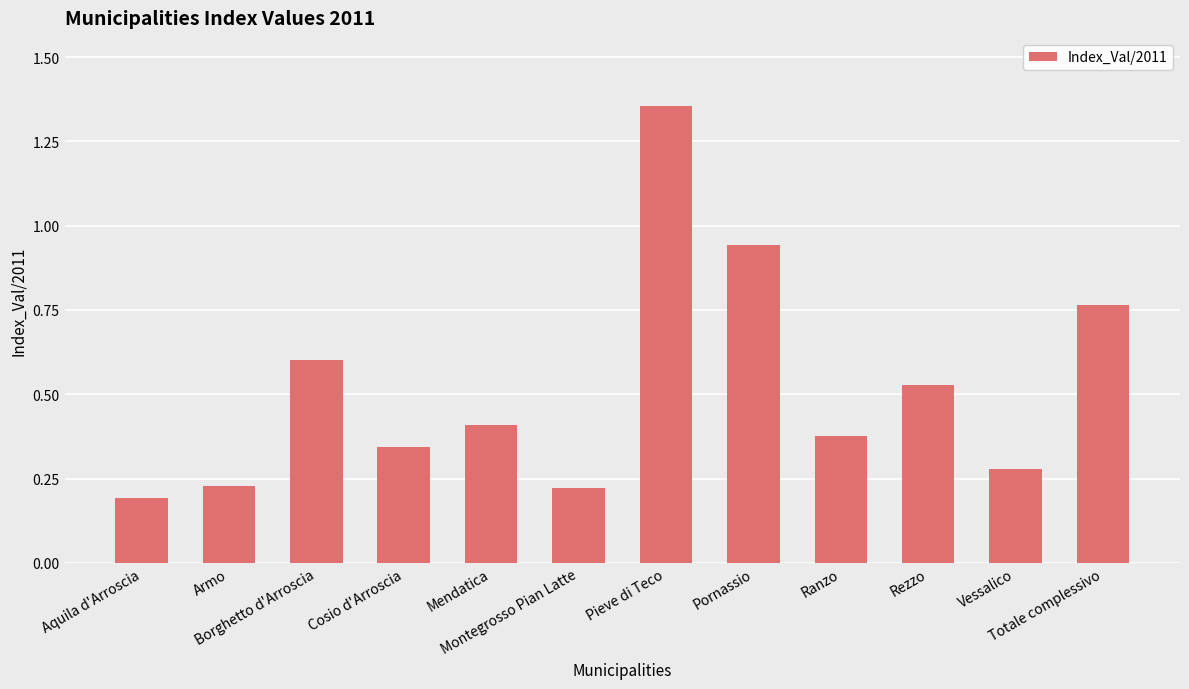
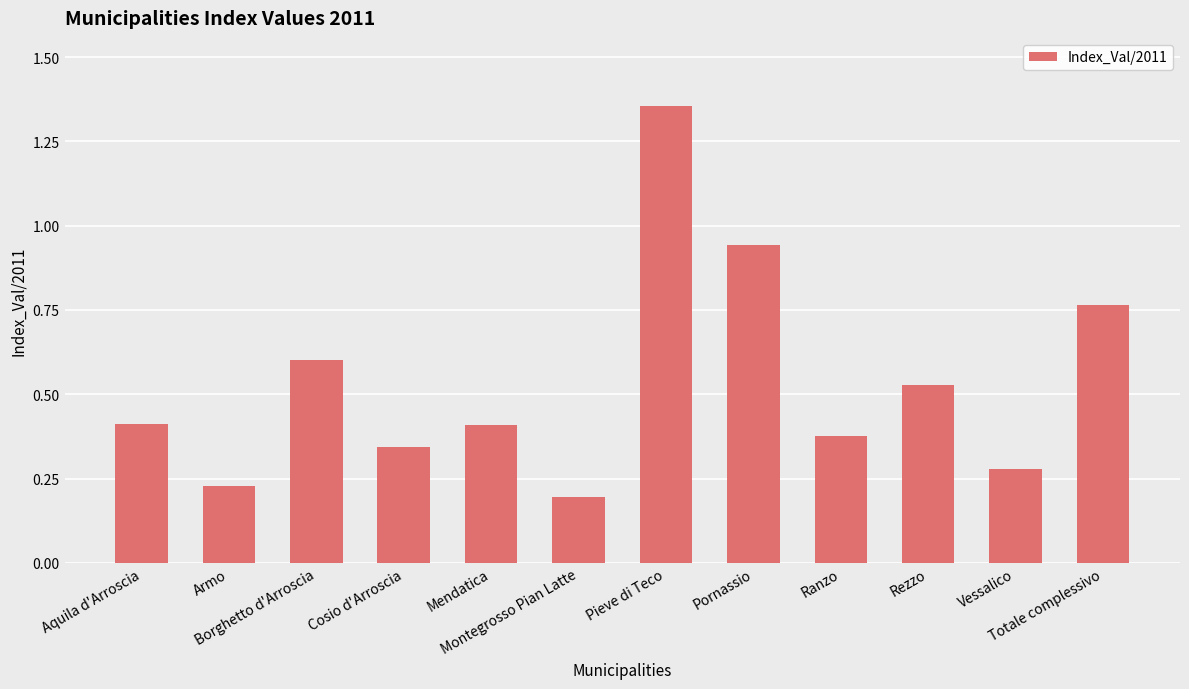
Aquila d'Arroscia: 0.19 -> 0.41
Montegrosso Pian Latte: 0.22 -> 0.19
